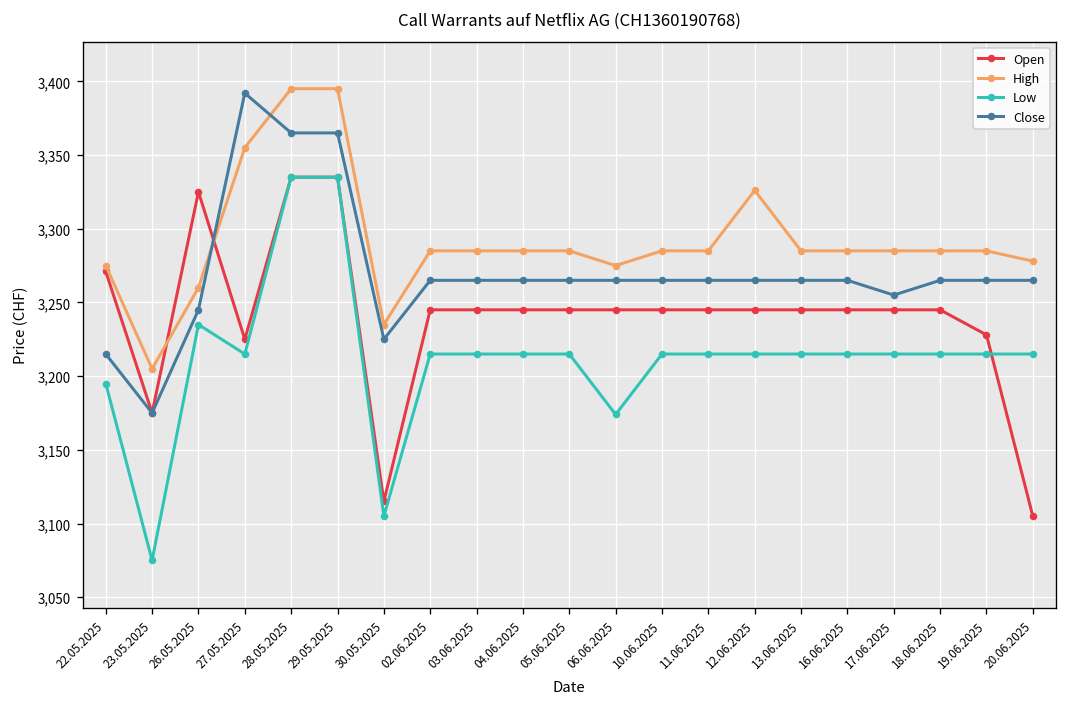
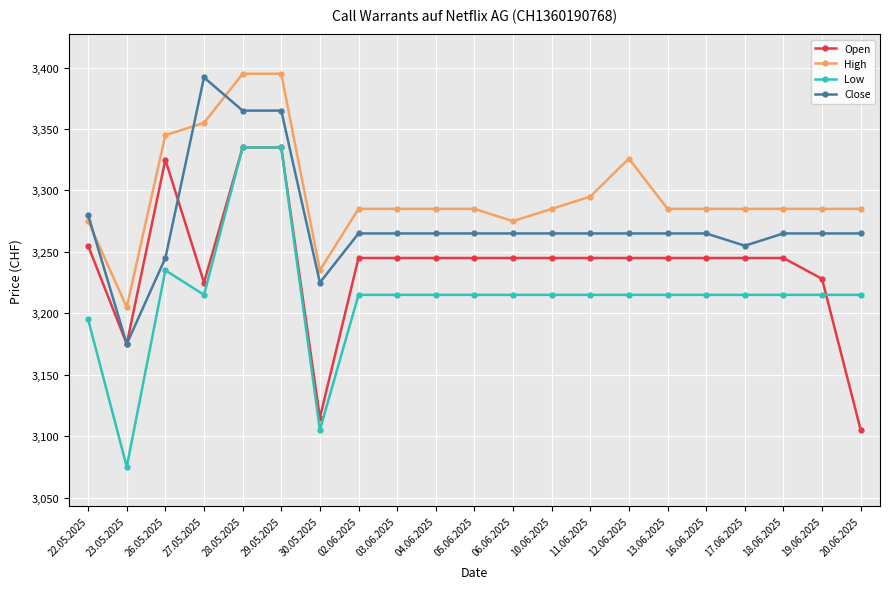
Open, 22.05.2025: 3,271 -> 3,255
Close, 22.05.2025: 3,215 -> 3,280
High, 26.05.2025: 3,260 -> 3,345
Low, 06.06.2025: 3,174 -> 3,215
High, 11.06.2025: 3,285 -> 3,295
High, 20.06.2025: 3,278 -> 3,285
